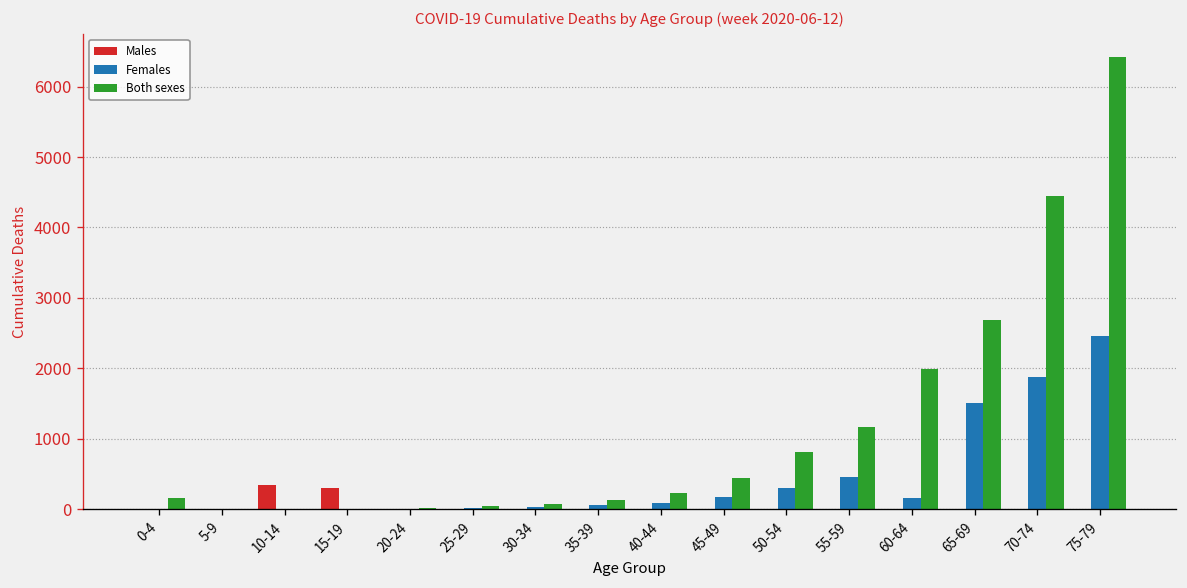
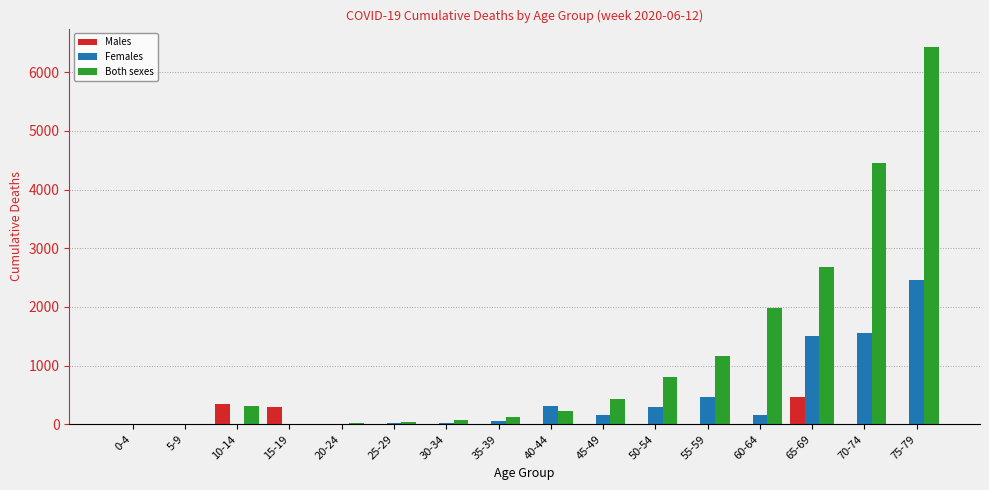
Both sexes, 0-4: 200 -> 0
Both sexes, 10-14: 0 -> 300
Females, 40-44: 100 -> 300
Males, 65-69: 0 -> 500
Females, 70-74: 1900 -> 1600
